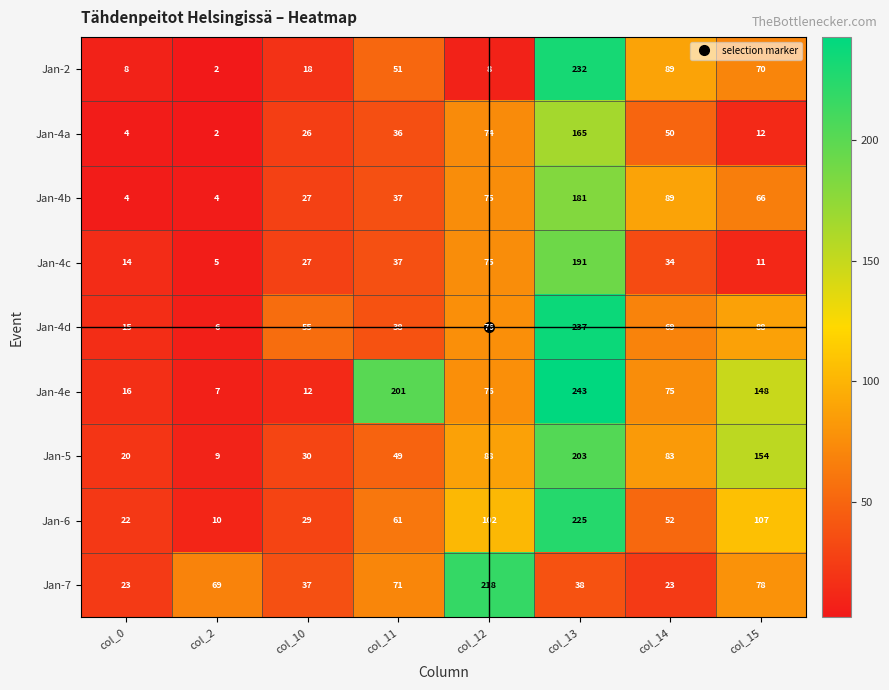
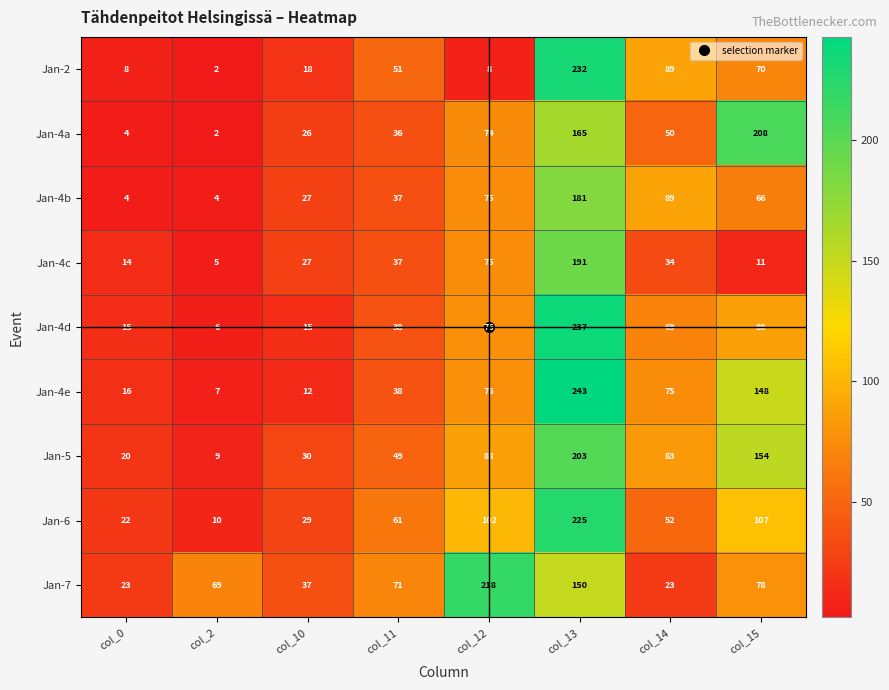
Jan-4a, col_15: 12 -> 208
Jan-4d, col_10: 55 -> 15
Jan-4e, col_11: 201 -> 38
Jan-7, col_13: 38 -> 150
